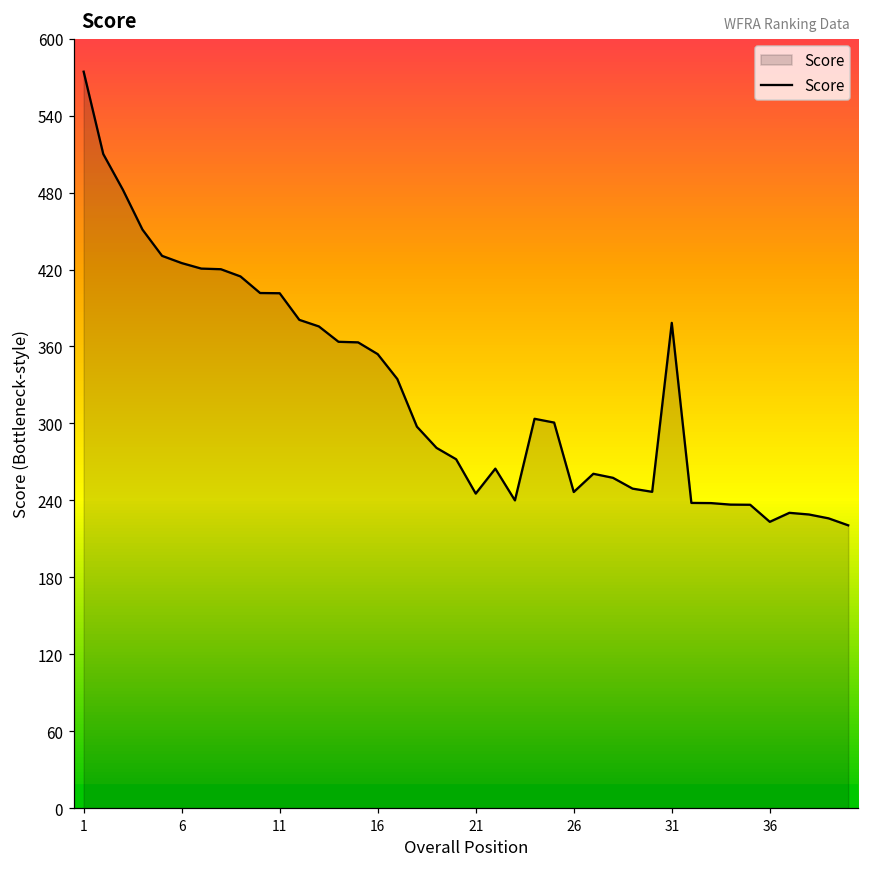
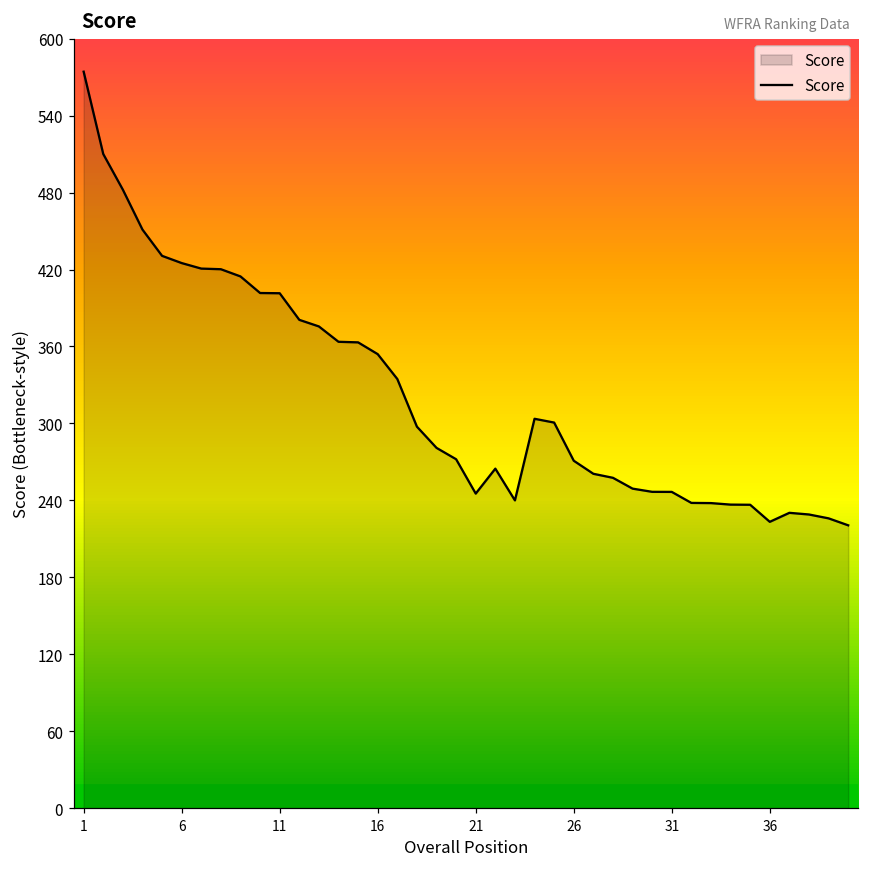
26: 247 -> 271
31: 378 -> 247
